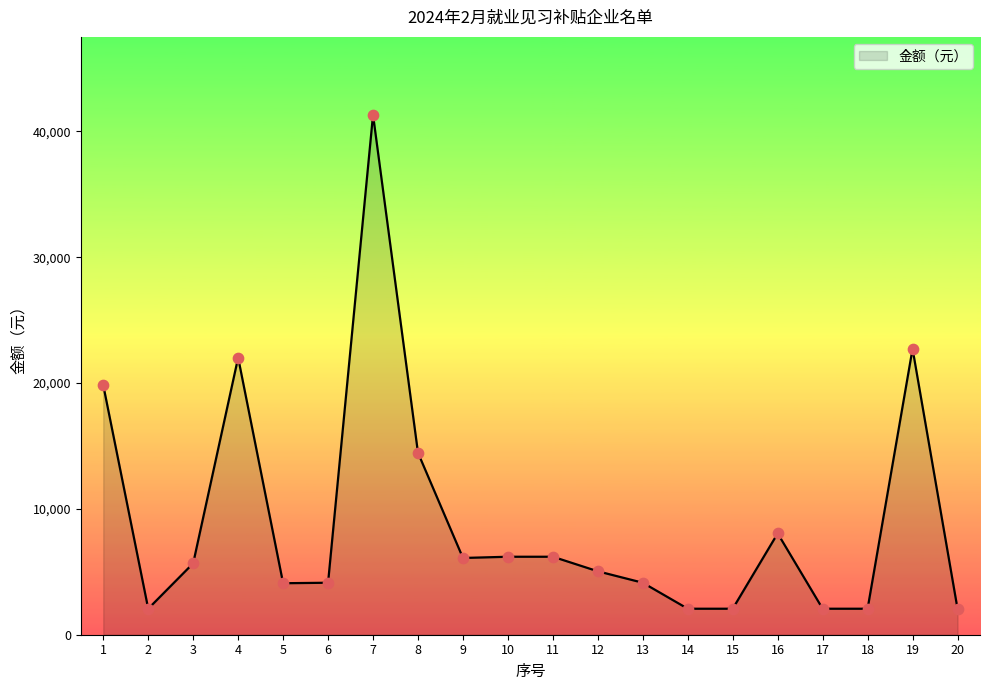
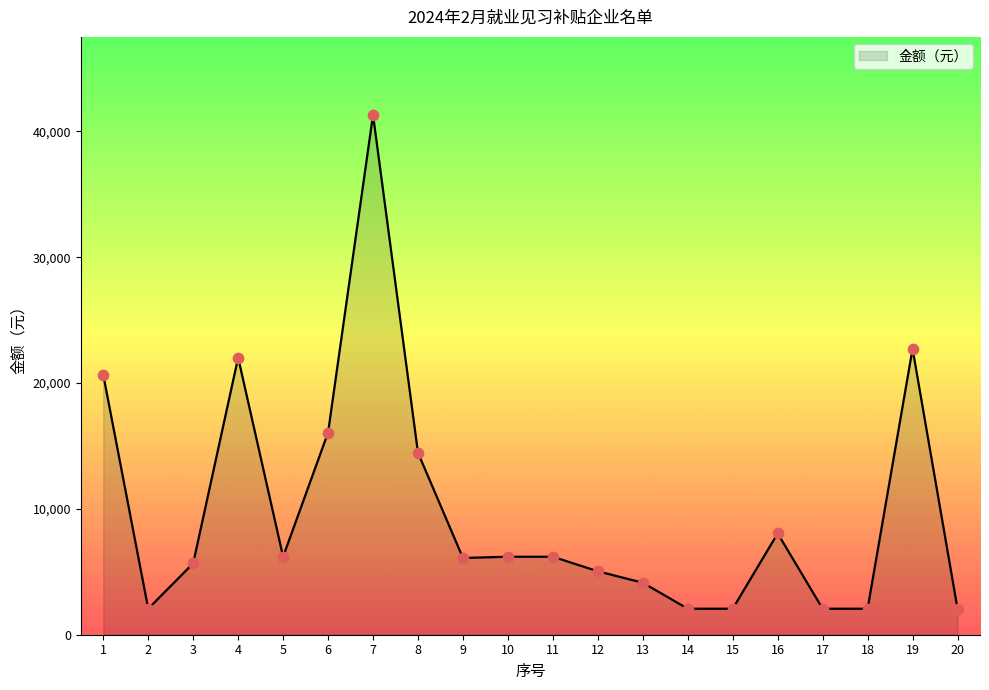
1: 19,800 -> 20,700
5: 4,100 -> 6,200
6: 4,100 -> 16,100
